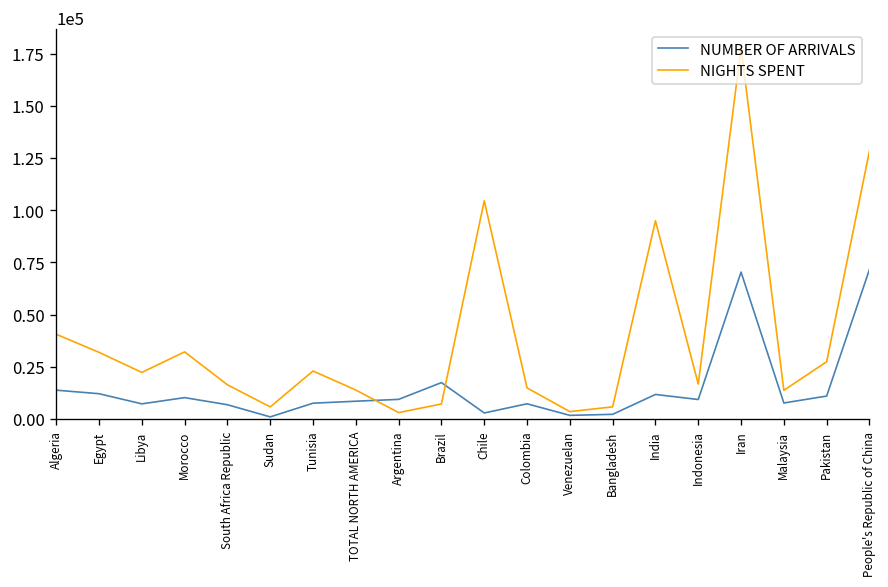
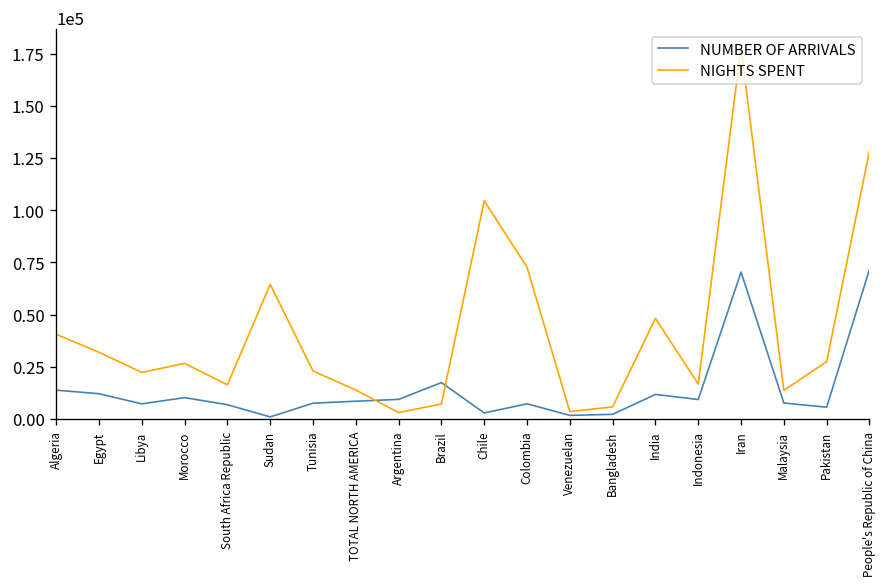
NIGHTS SPENT, Morocco: 32000 -> 27000
NIGHTS SPENT, Sudan: 6000 -> 64000
NIGHTS SPENT, Colombia: 15000 -> 73000
NIGHTS SPENT, India: 95000 -> 48000
NUMBER OF ARRIVALS, Pakistan: 11000 -> 6000
